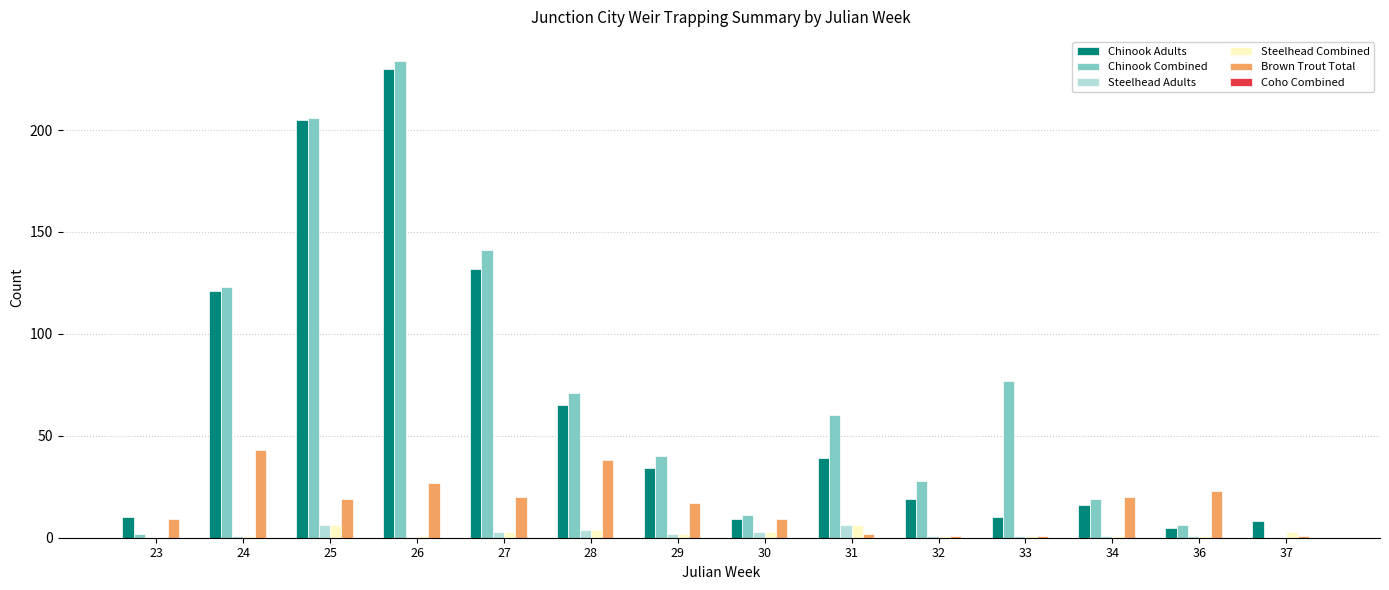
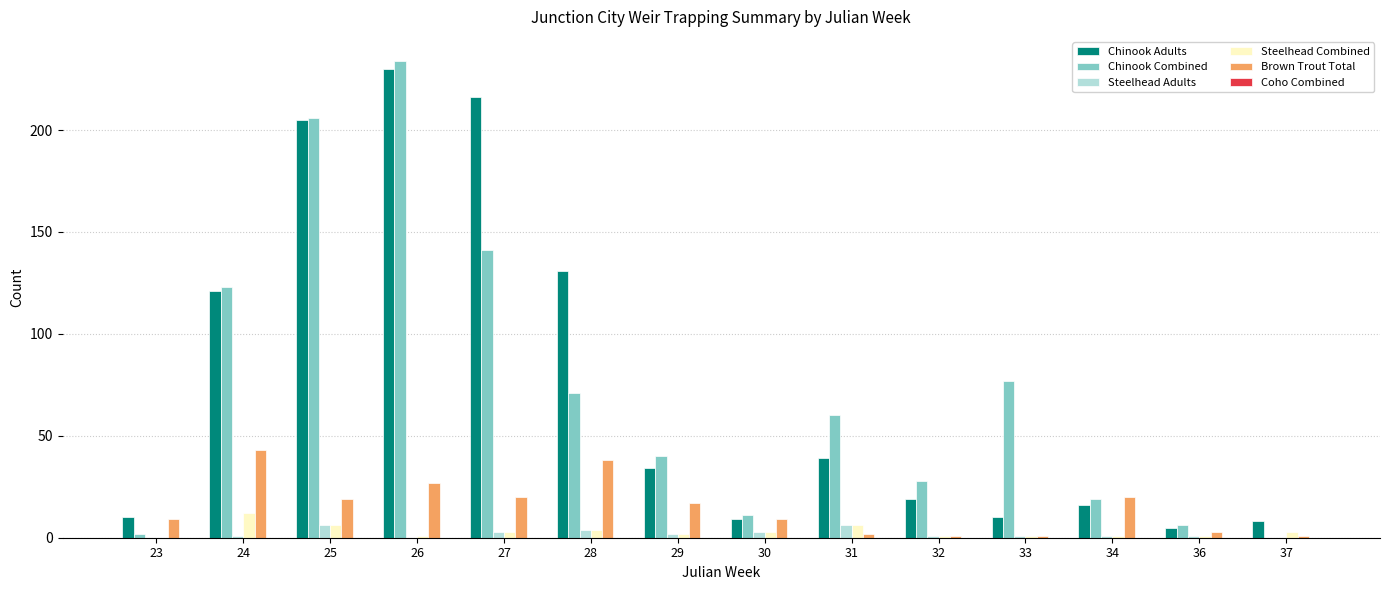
Steelhead Combined, 24: 1 -> 12
Chinook Adults, 27: 132 -> 216
Chinook Adults, 28: 65 -> 131
Brown Trout Total, 36: 23 -> 3
